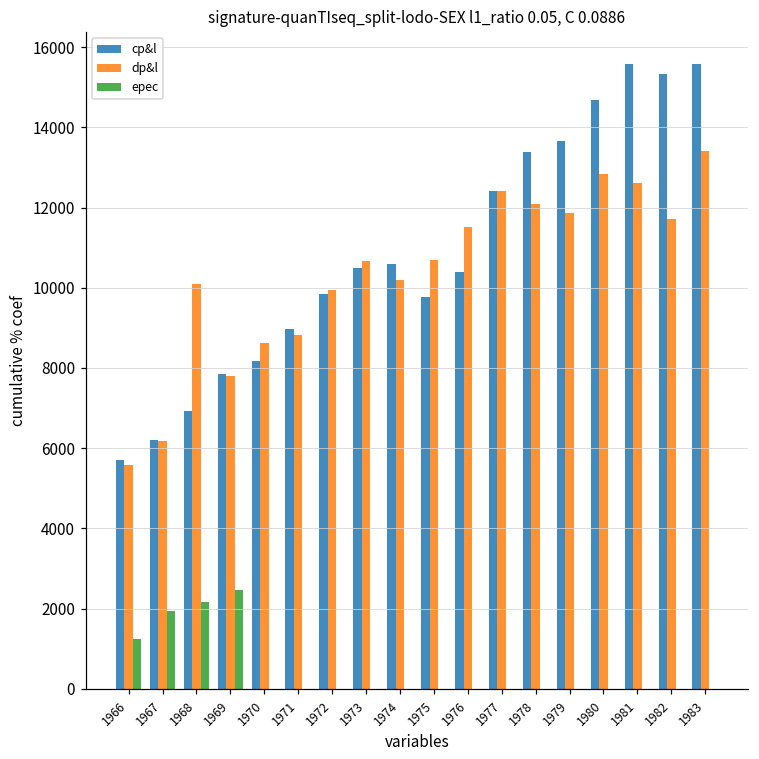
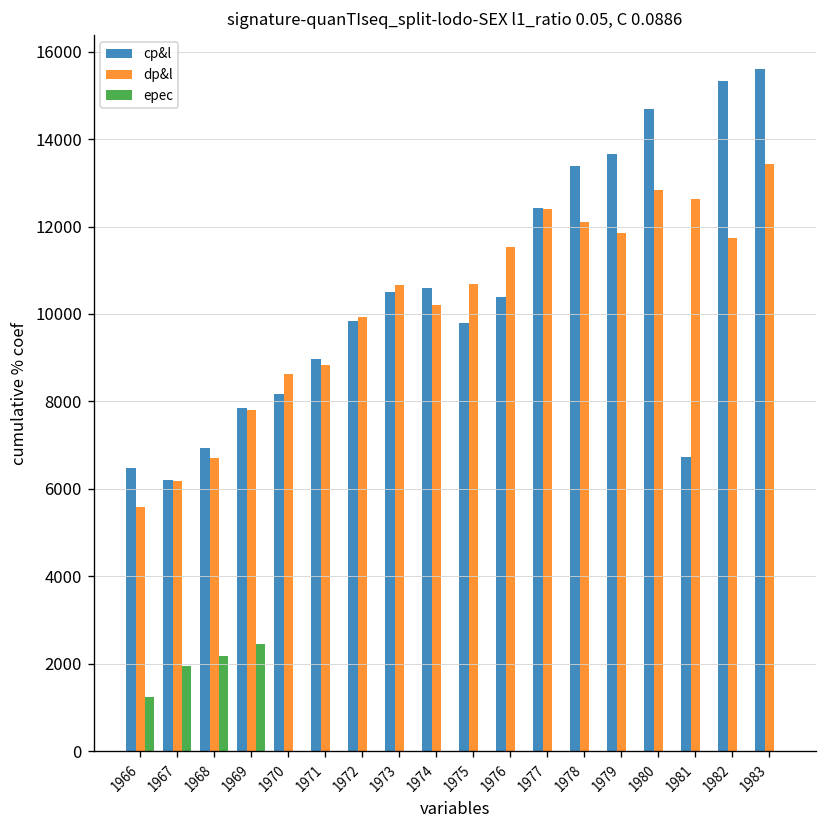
cp&l, 1966: 5700 -> 6500
dp&l, 1968: 10100 -> 6700
cp&l, 1981: 15600 -> 6700
